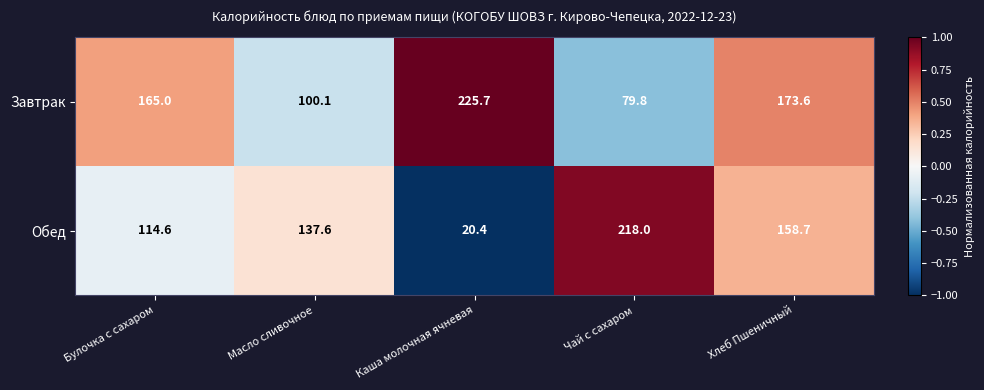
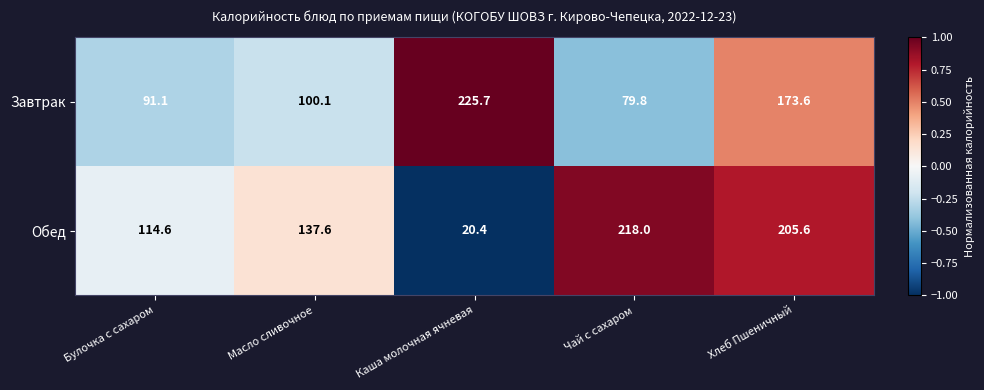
Завтрак, Булочка с сахаром: 165.0 -> 91.1
Обед, Хлеб Пшеничный: 158.7 -> 205.6
